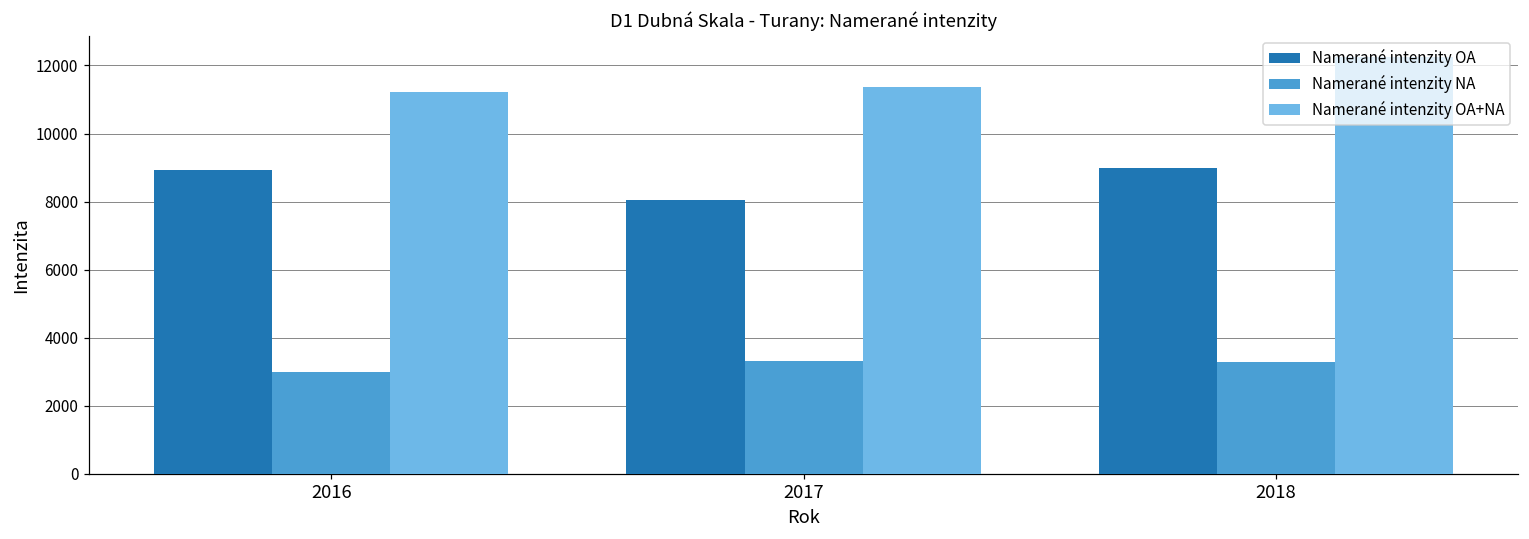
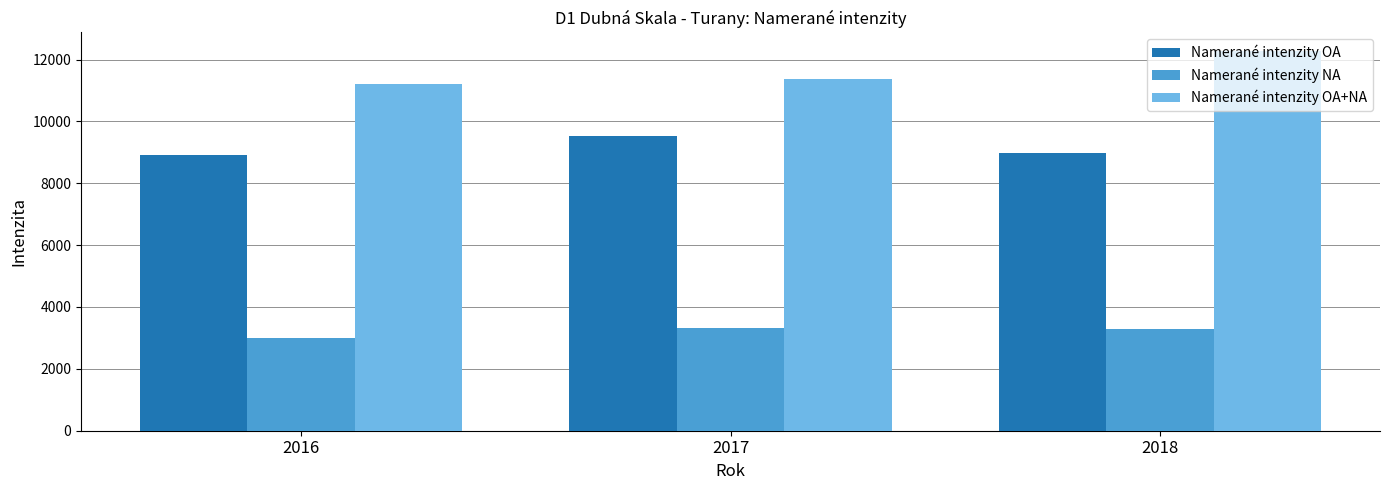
Namerané intenzity OA, 2017: 8100 -> 9500
